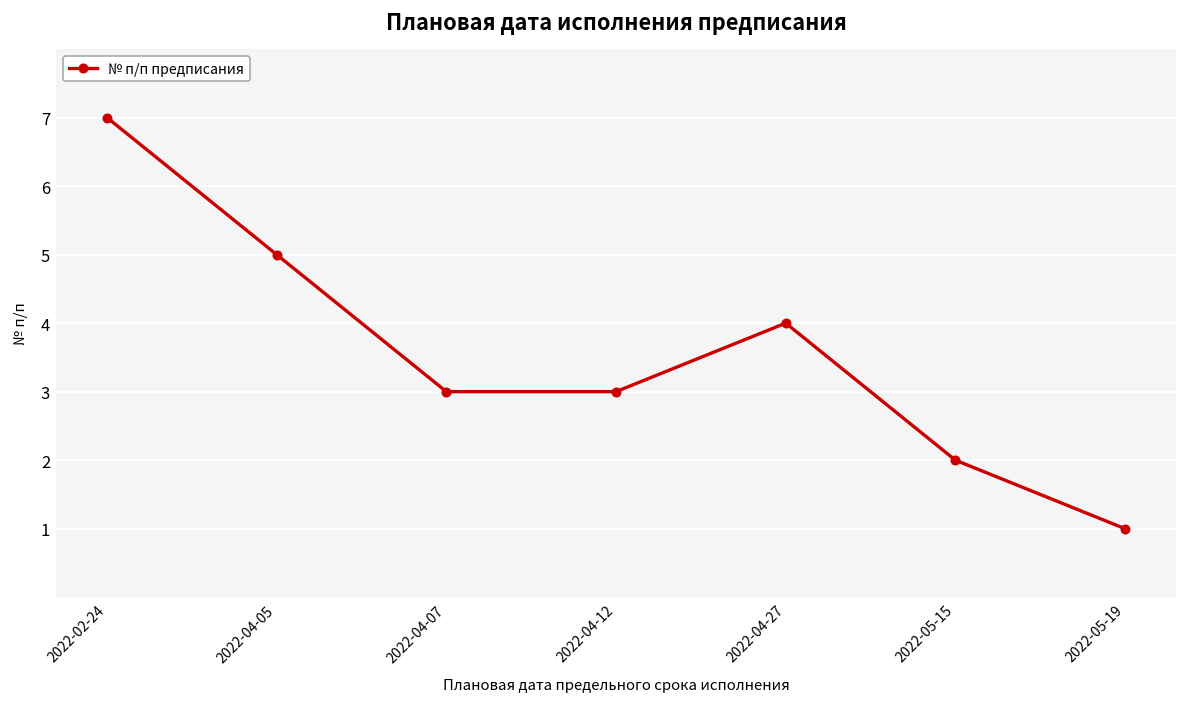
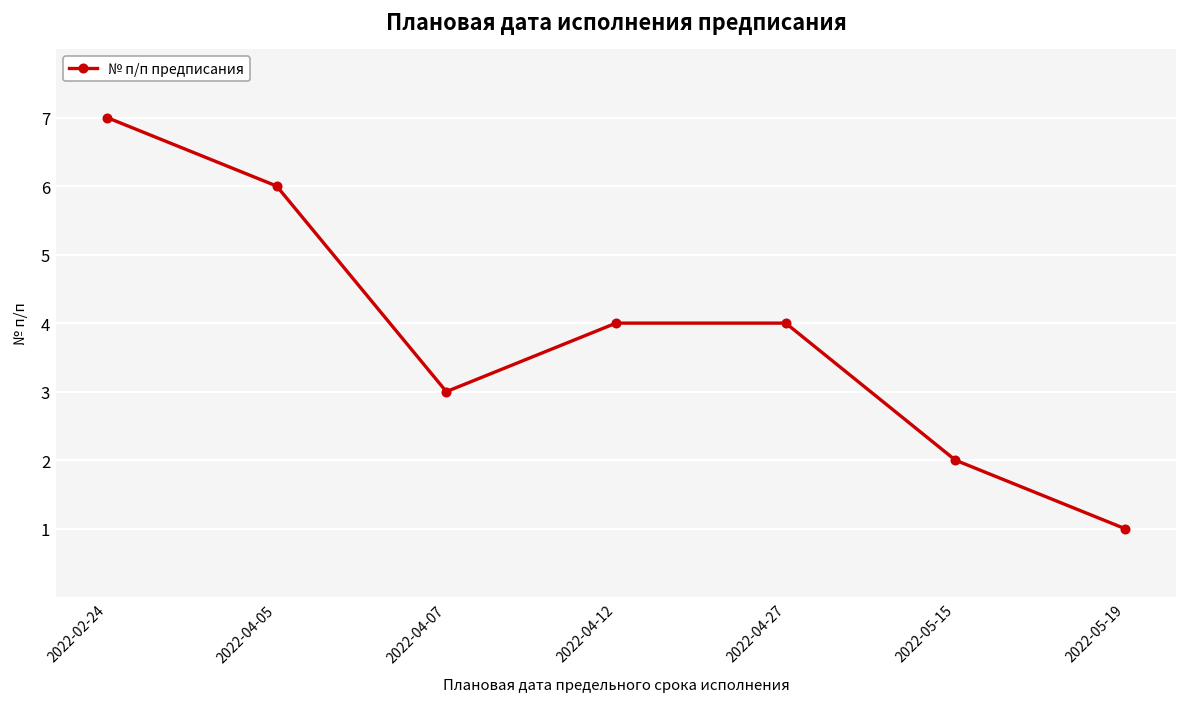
2022-04-05: 5 -> 6
2022-04-12: 3 -> 4
